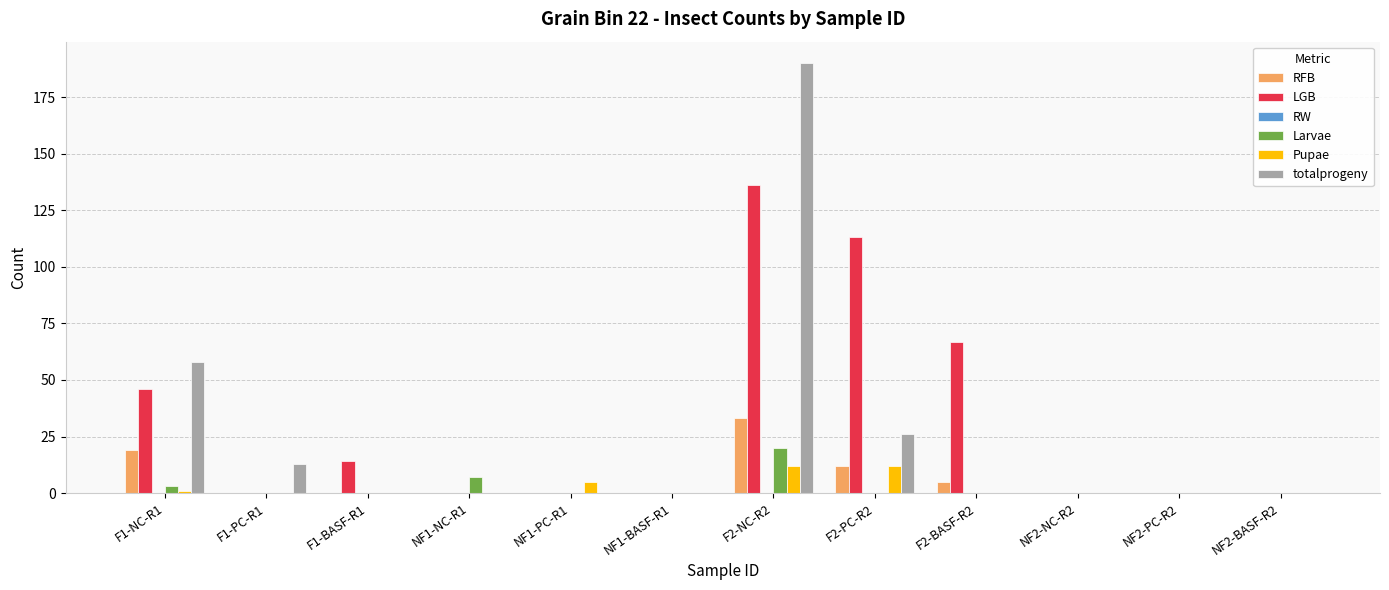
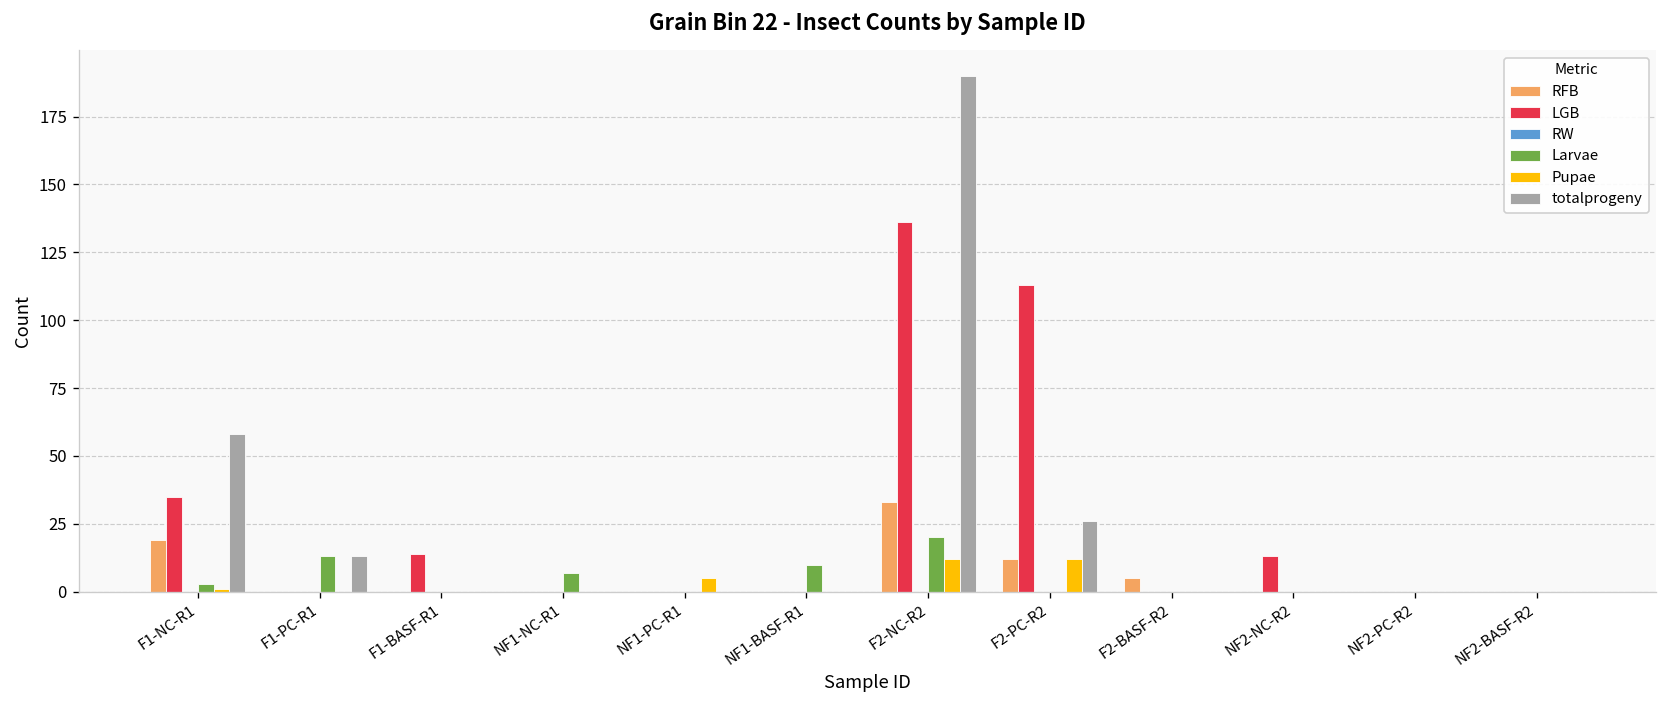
LGB, F1-NC-R1: 46 -> 35
Larvae, F1-PC-R1: 0 -> 13
Larvae, NF1-BASF-R1: 0 -> 10
LGB, F2-BASF-R2: 67 -> 0
LGB, NF2-NC-R2: 0 -> 13
